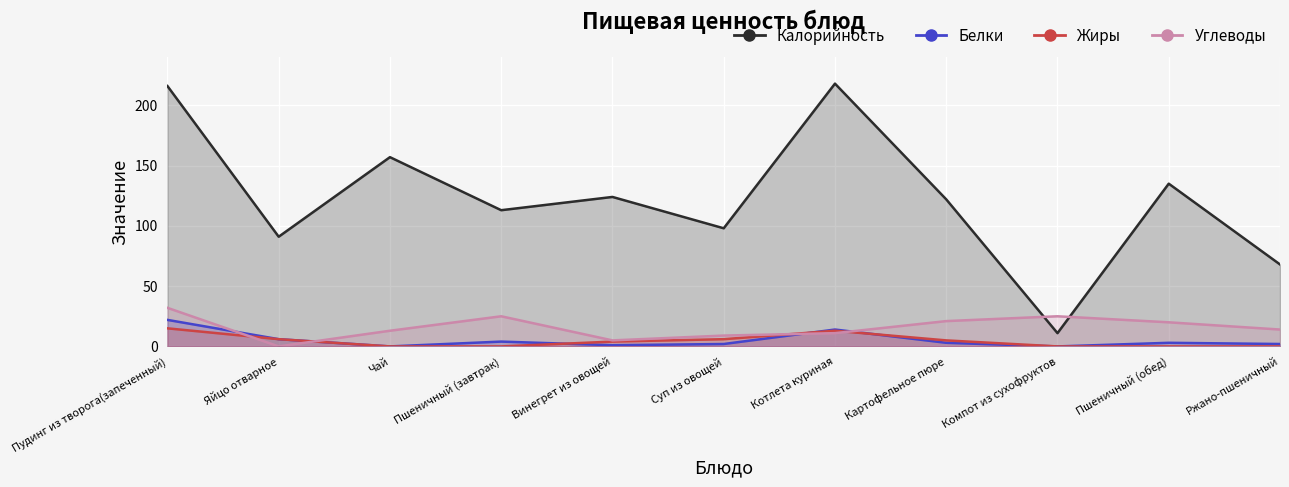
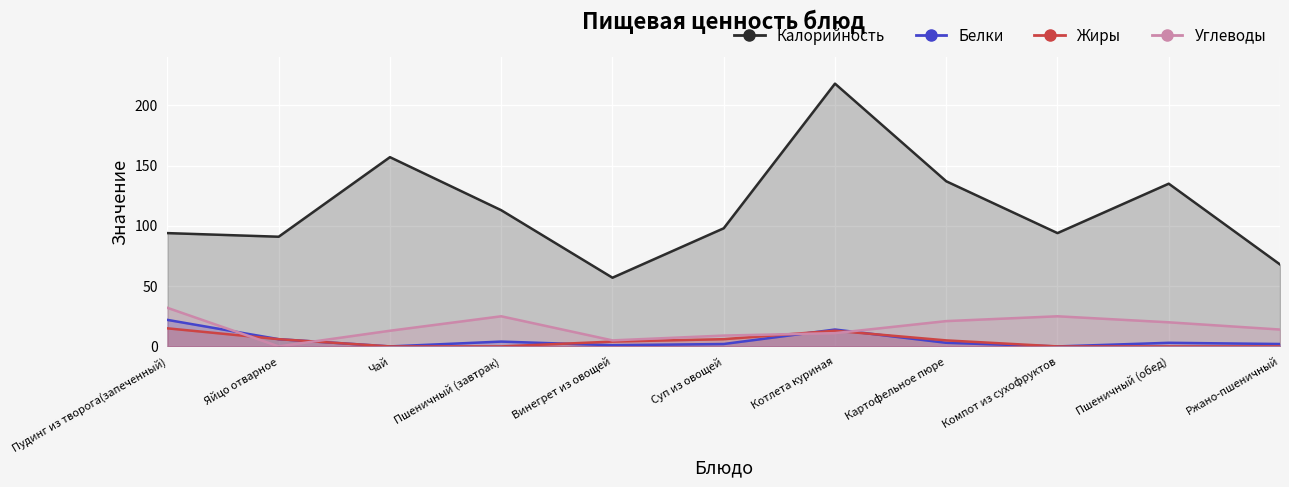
Калорийность, Пудинг из творога(запеченный): 216 -> 94
Калорийность, Винегрет из овощей: 124 -> 57
Калорийность, Картофельное пюре: 122 -> 137
Калорийность, Компот из сухофруктов: 11 -> 94
